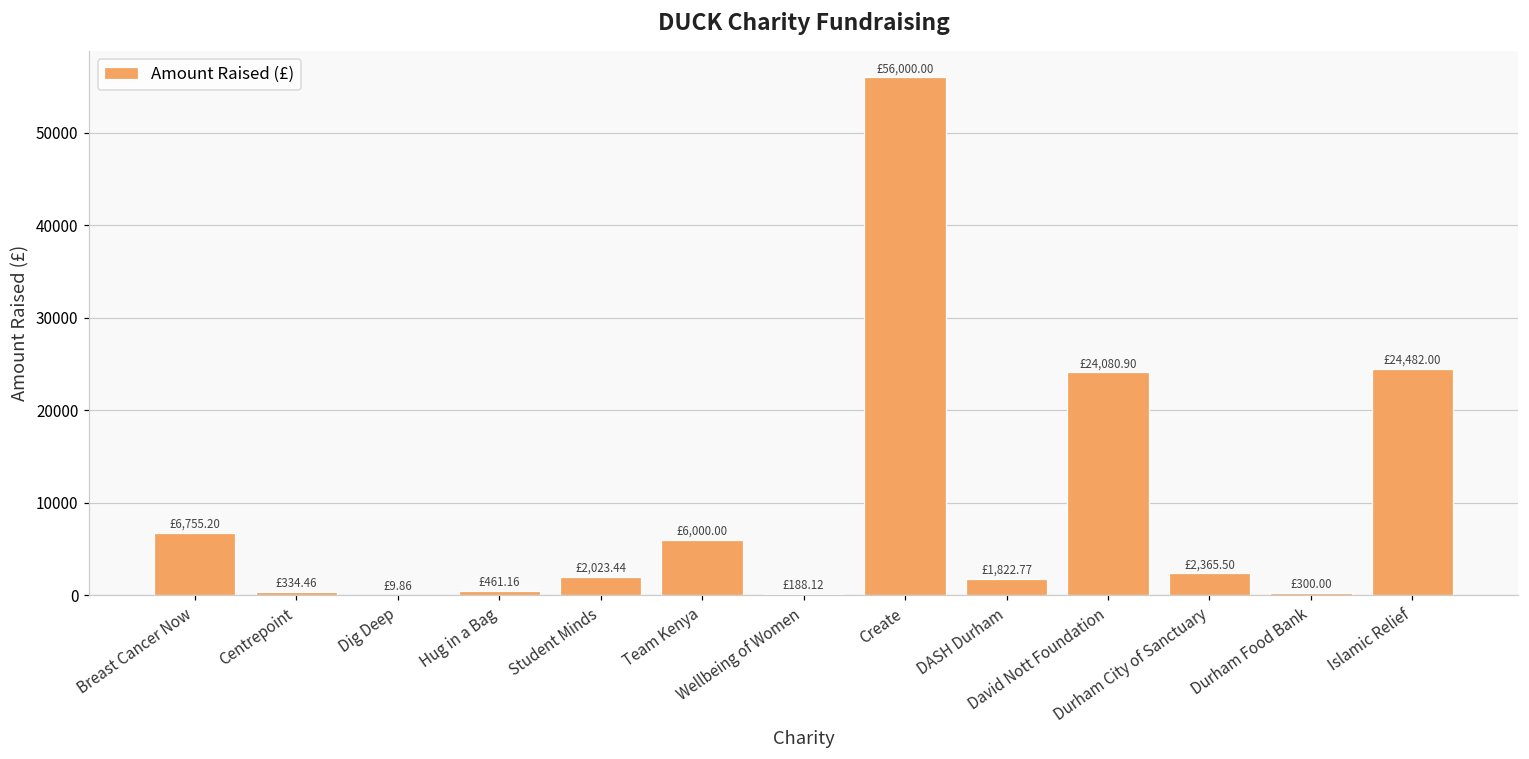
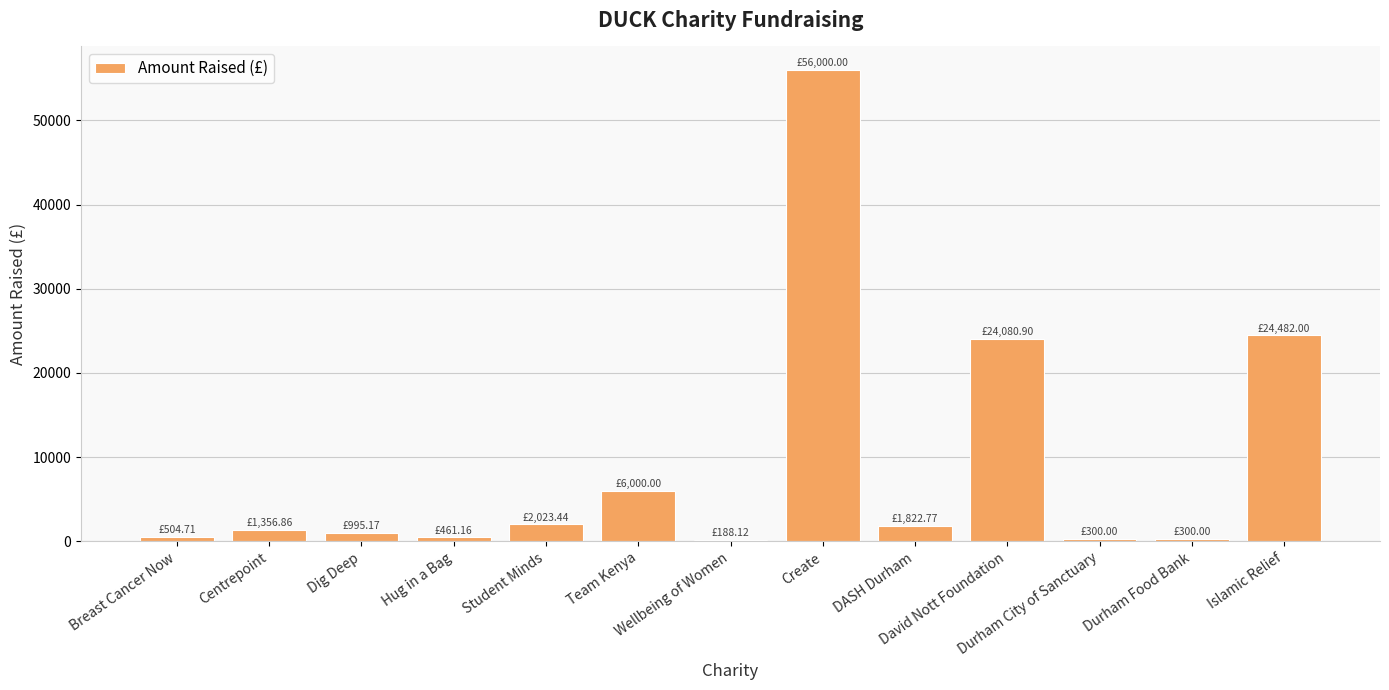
Breast Cancer Now: £6,755.20 -> £504.71
Centrepoint: £334.46 -> £1,356.86
Dig Deep: £9.86 -> £995.17
Durham City of Sanctuary: £2,365.50 -> £300.00
